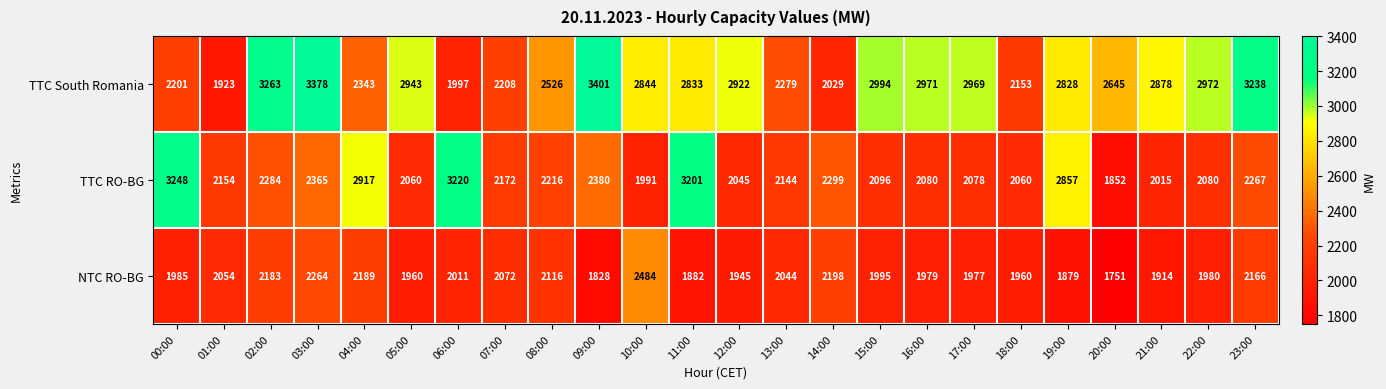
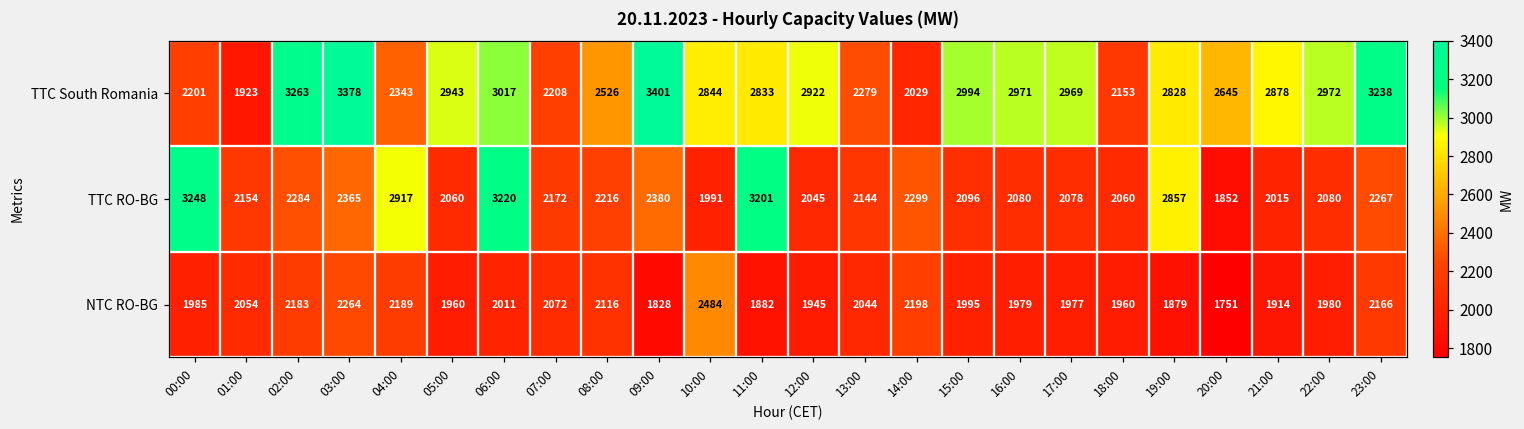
TTC South Romania, 06:00: 1997 -> 3017
